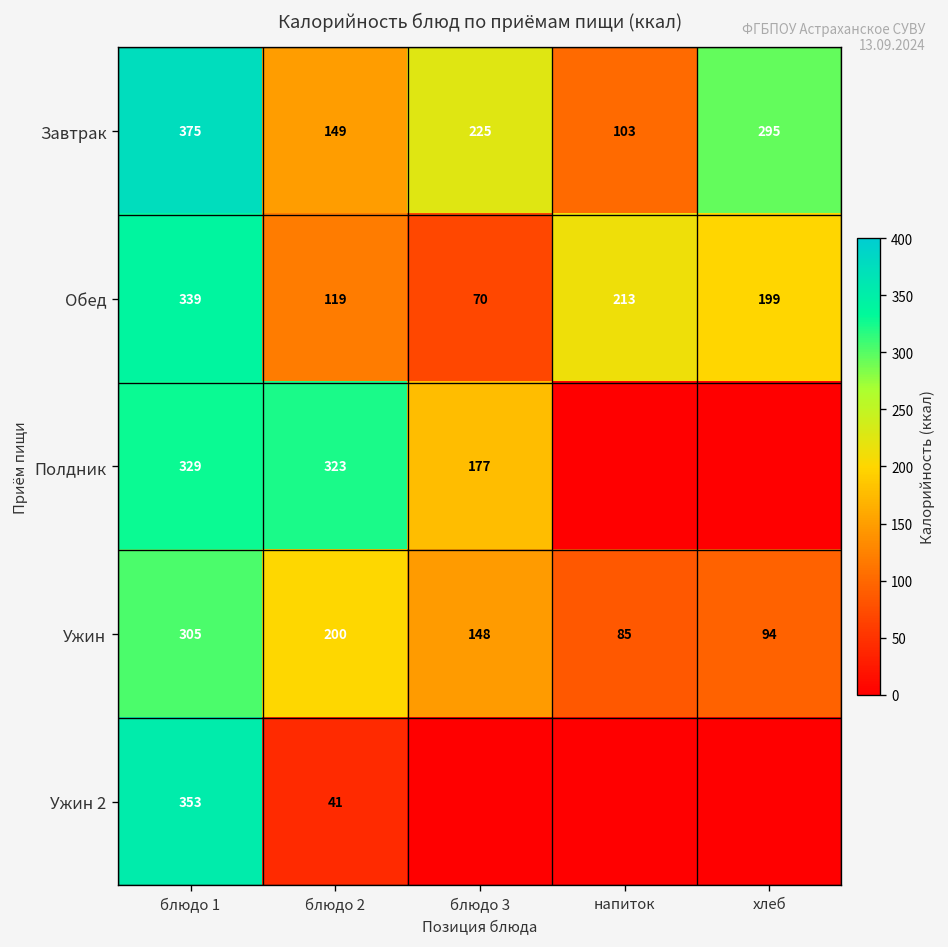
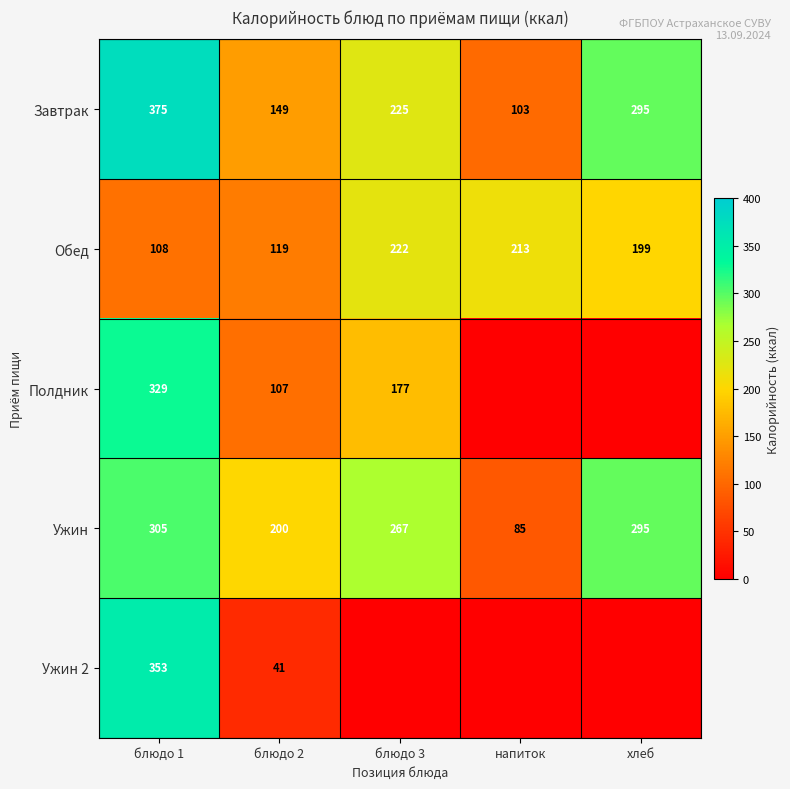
Обед, блюдо 1: 339 -> 108
Обед, блюдо 3: 70 -> 222
Полдник, блюдо 2: 323 -> 107
Ужин, блюдо 3: 148 -> 267
Ужин, хлеб: 94 -> 295
